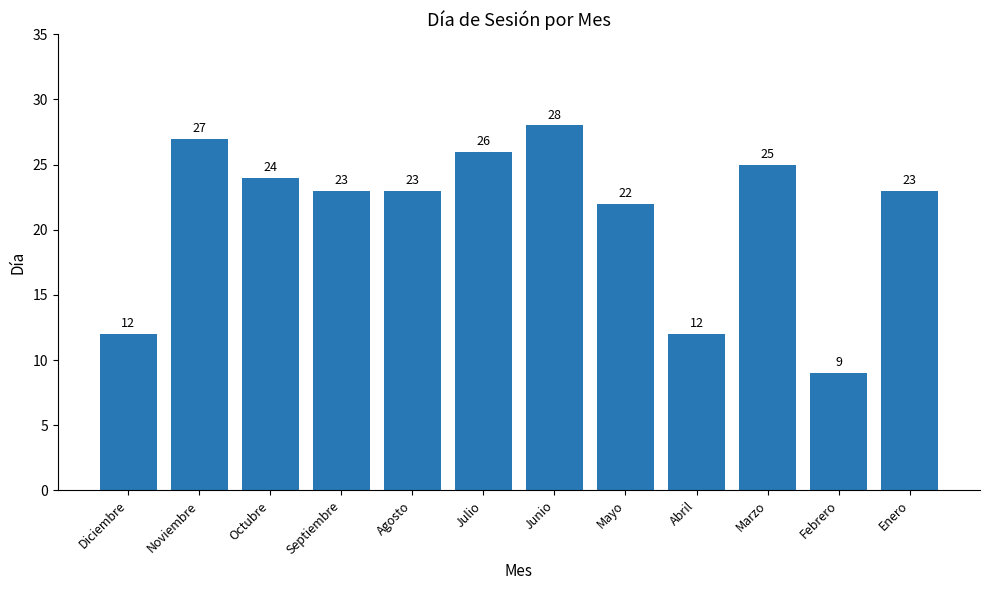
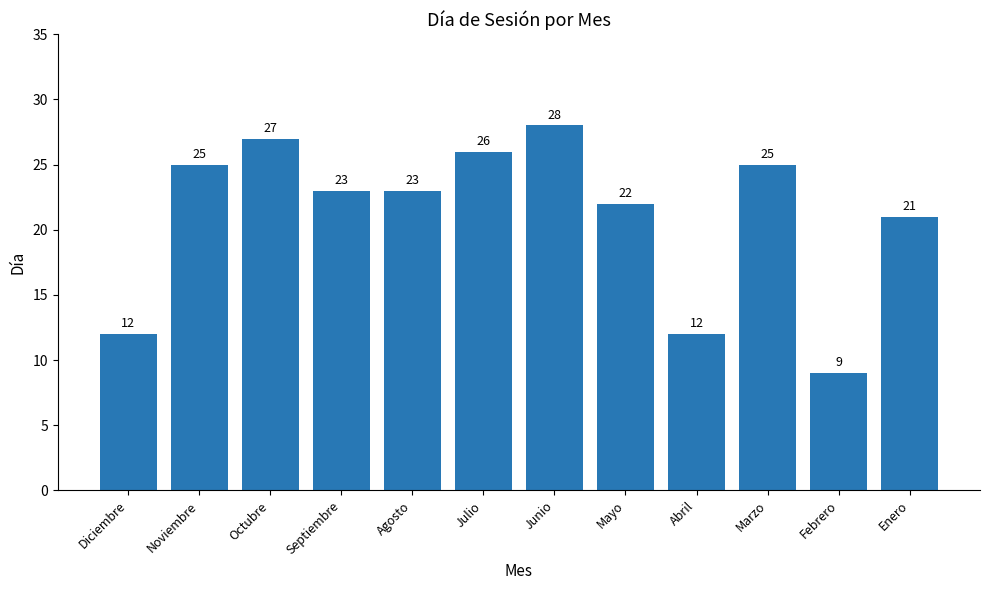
Noviembre: 27 -> 25
Octubre: 24 -> 27
Enero: 23 -> 21
